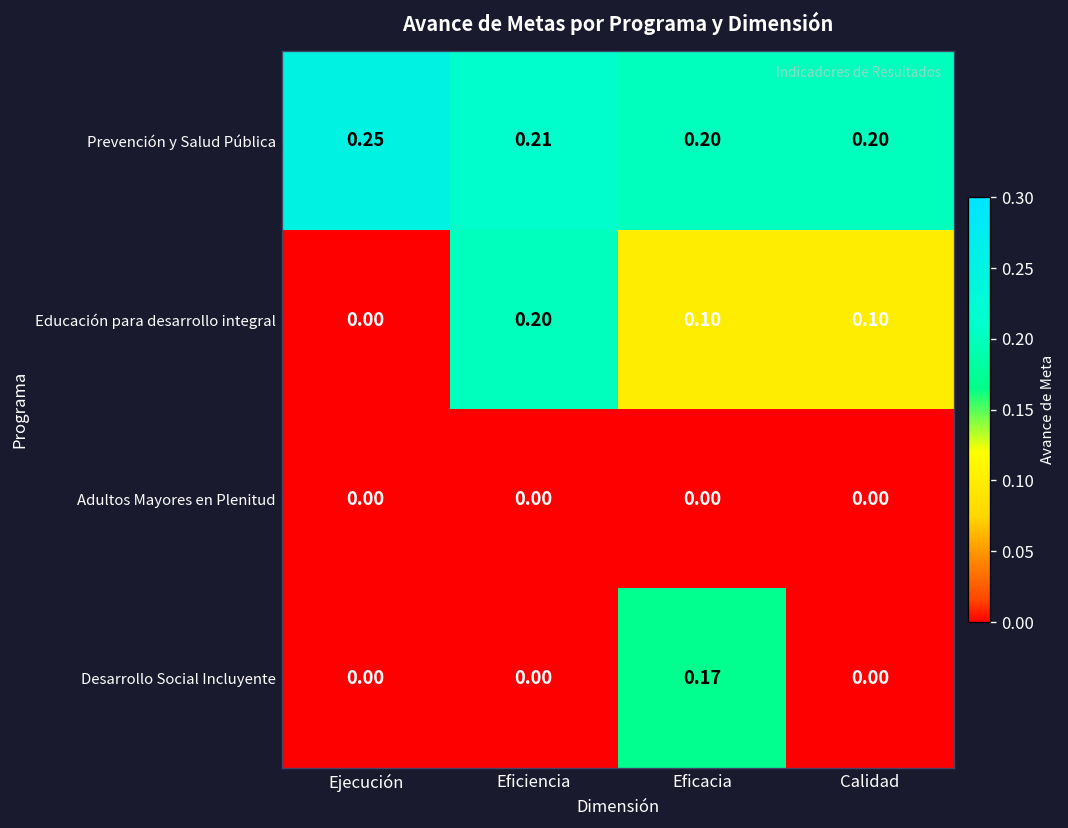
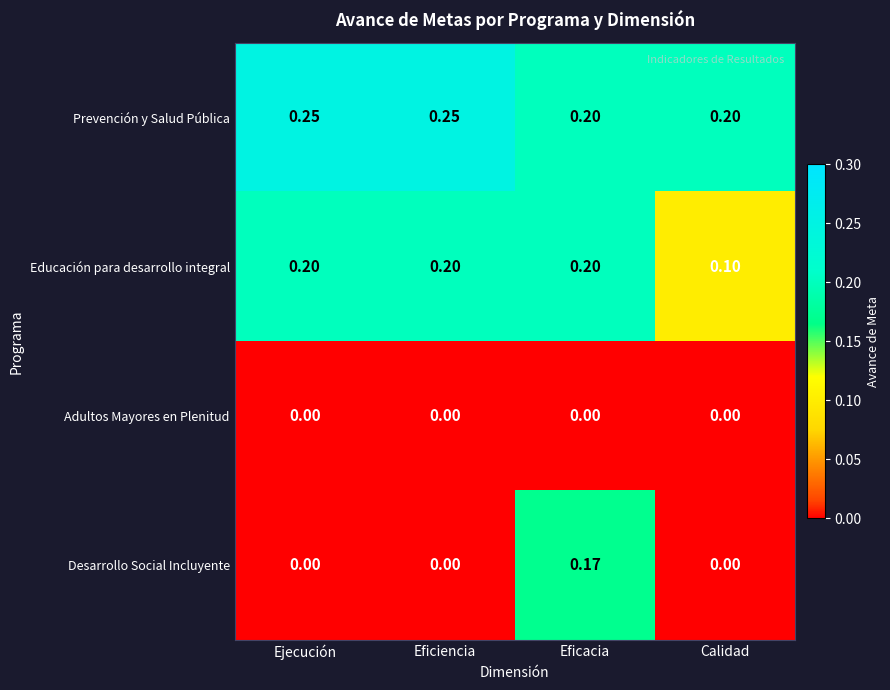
Prevención y Salud Pública, Eficiencia: 0.21 -> 0.25
Educación para desarrollo integral, Ejecución: 0.00 -> 0.20
Educación para desarrollo integral, Eficacia: 0.10 -> 0.20
